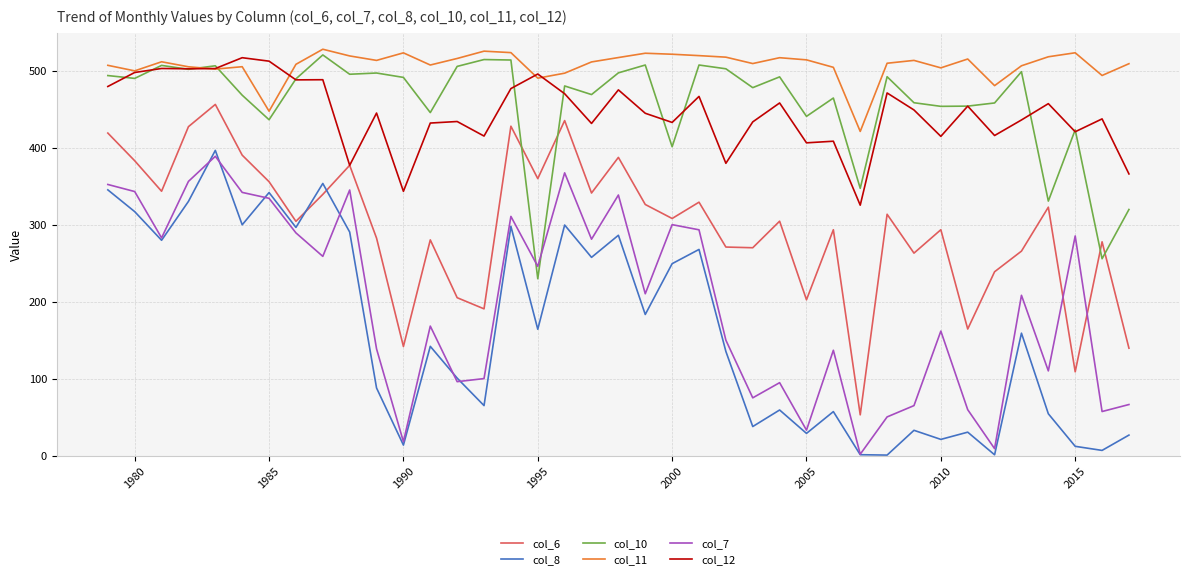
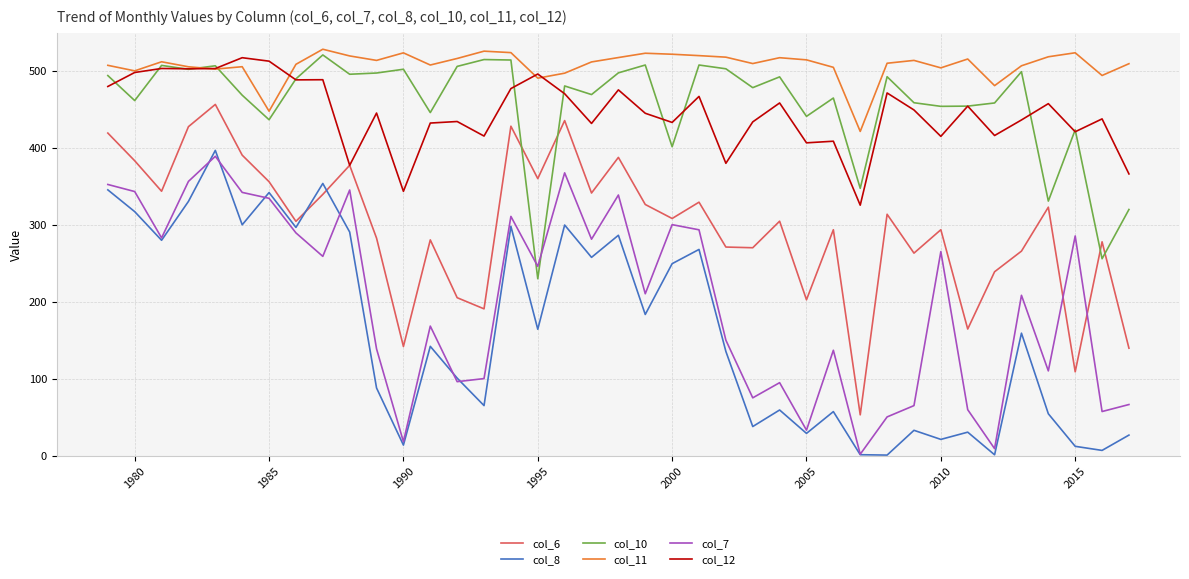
col_10, 1980: 490 -> 460
col_10, 1990: 490 -> 500
col_7, 2010: 160 -> 270
